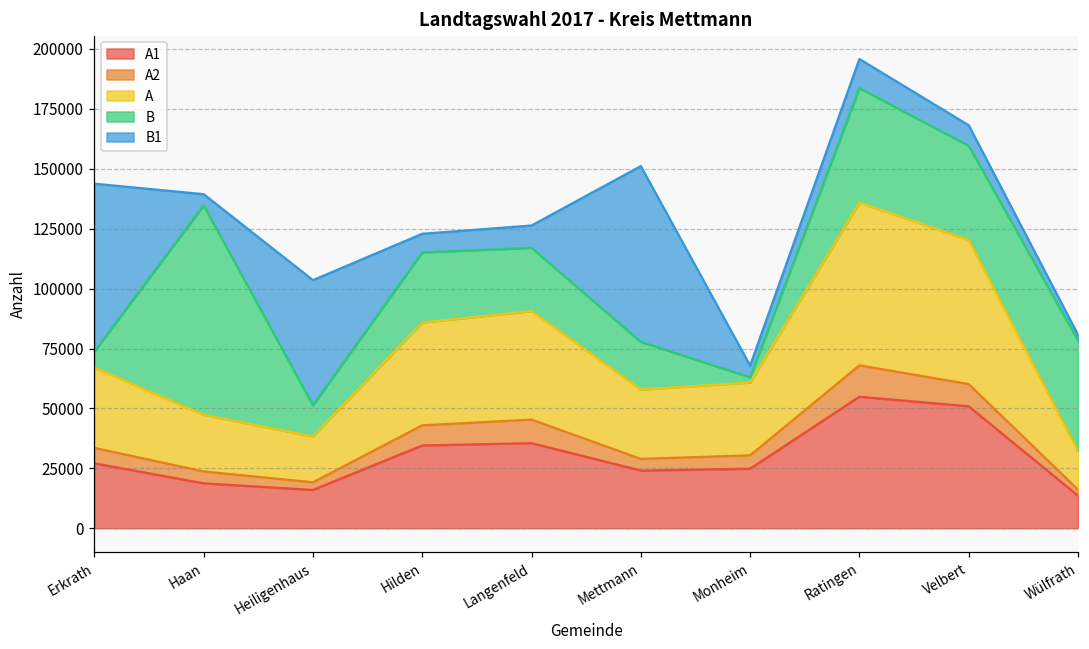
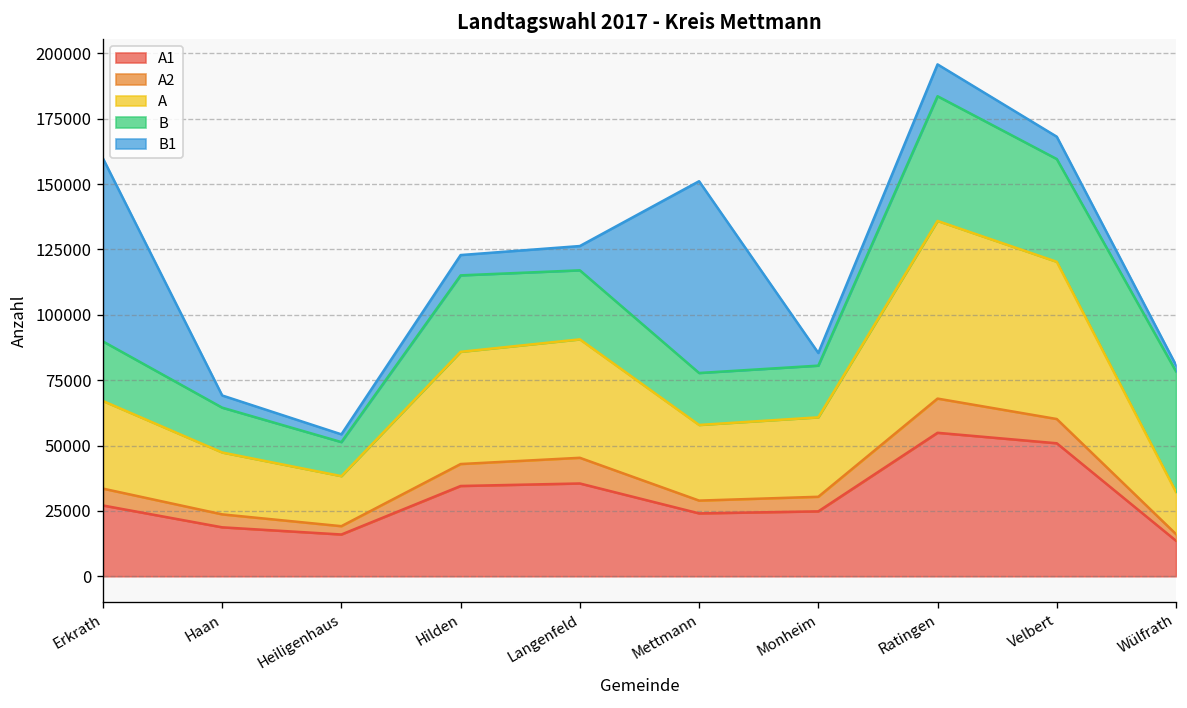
B, Erkrath: 7000 -> 23000
B, Haan: 87000 -> 17000
B1, Heiligenhaus: 52000 -> 3000
B, Monheim: 2000 -> 20000
